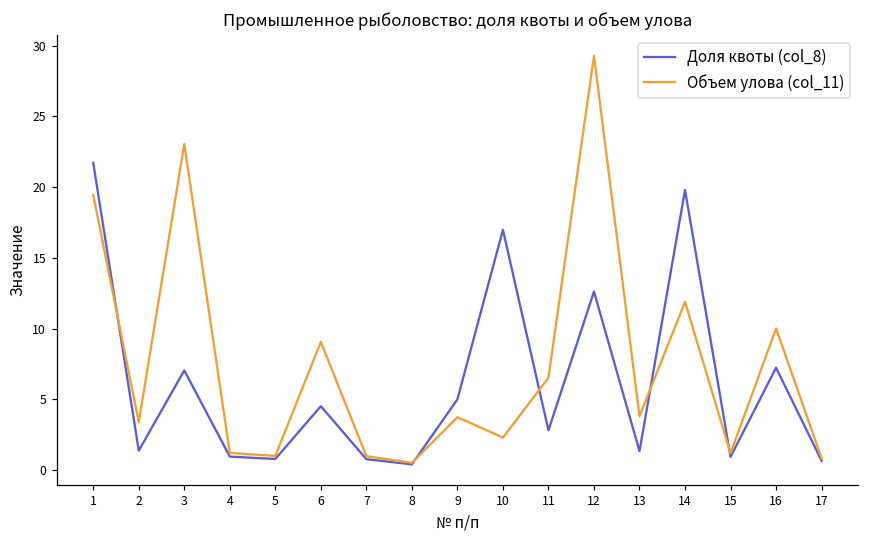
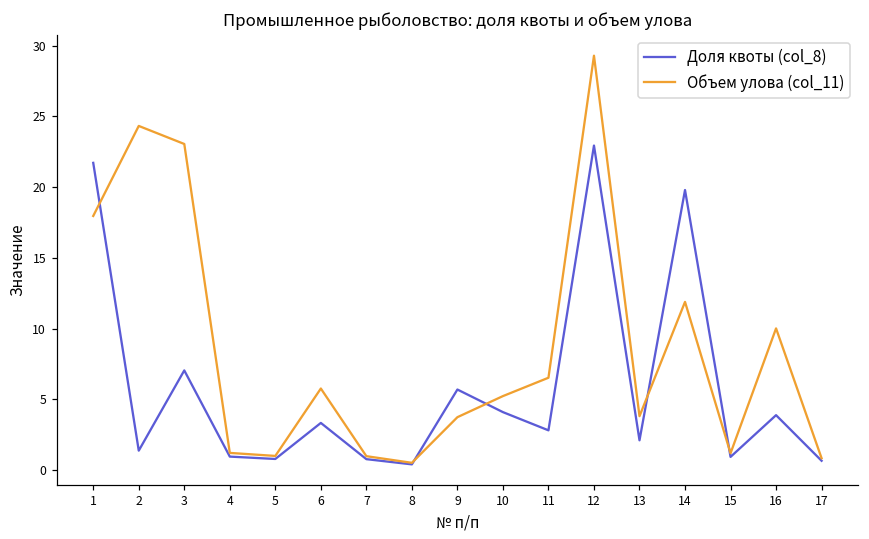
Объем улова (col_11), 1: 19.4 -> 18.0
Объем улова (col_11), 2: 3.4 -> 24.3
Доля квоты (col_8), 6: 4.5 -> 3.3
Объем улова (col_11), 6: 9.1 -> 5.8
Доля квоты (col_8), 9: 5.0 -> 5.7
Доля квоты (col_8), 10: 17.0 -> 4.1
Объем улова (col_11), 10: 2.3 -> 5.2
Доля квоты (col_8), 12: 12.6 -> 22.9
Доля квоты (col_8), 13: 1.3 -> 2.1
Доля квоты (col_8), 16: 7.2 -> 3.9
